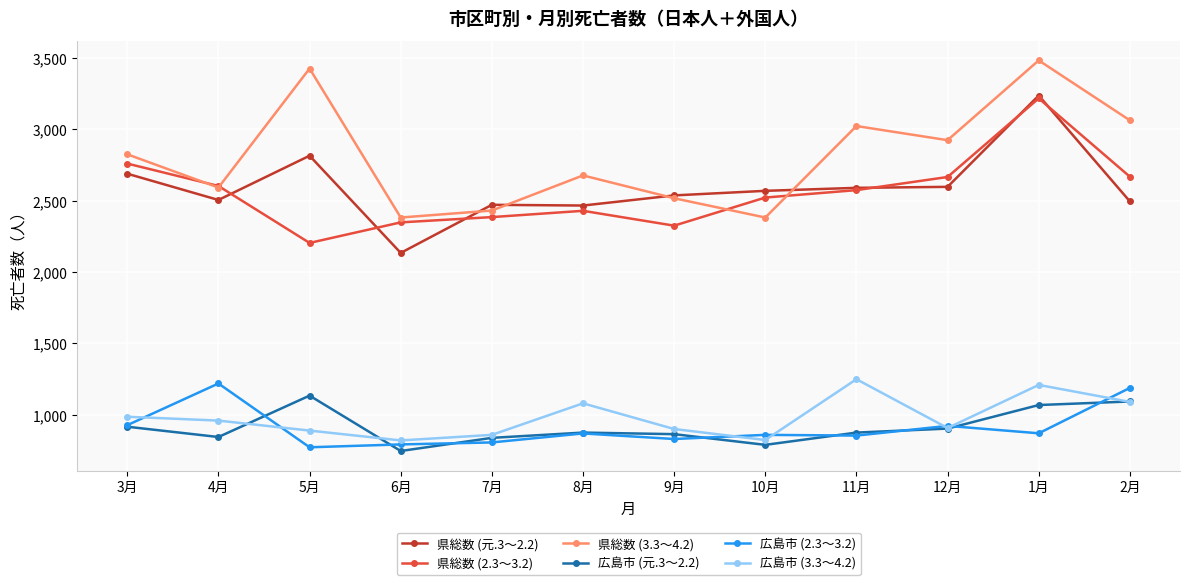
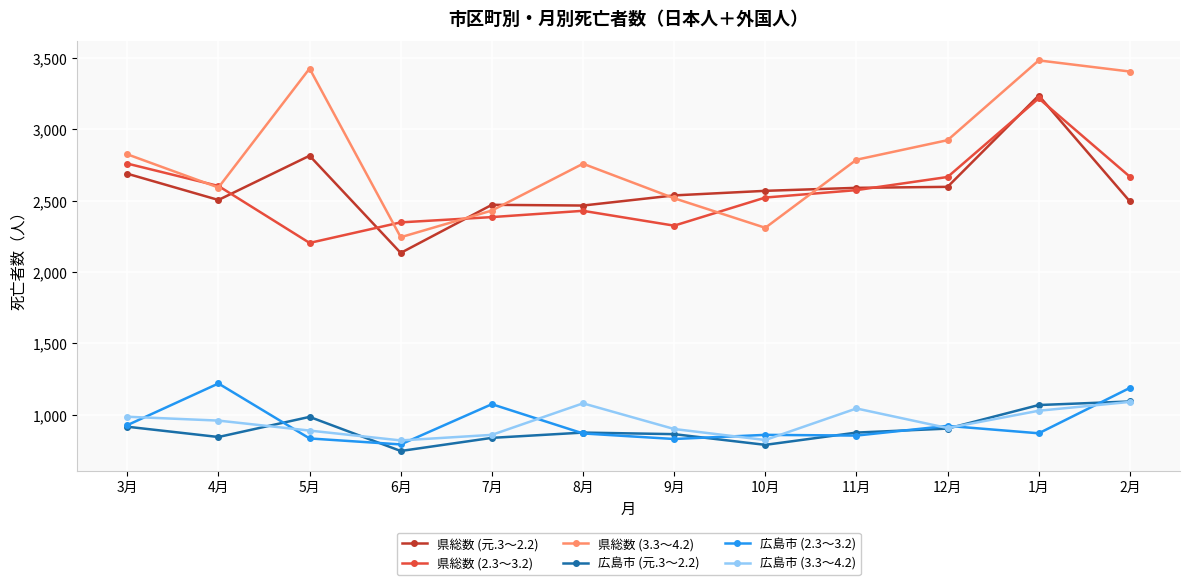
広島市 (元.3～2.2), 5月: 1,130 -> 980
広島市 (2.3～3.2), 5月: 770 -> 830
県総数 (3.3～4.2), 6月: 2,380 -> 2,240
広島市 (2.3～3.2), 7月: 810 -> 1,070
県総数 (3.3～4.2), 8月: 2,680 -> 2,760
県総数 (3.3～4.2), 10月: 2,380 -> 2,310
県総数 (3.3～4.2), 11月: 3,020 -> 2,790
広島市 (3.3～4.2), 11月: 1,250 -> 1,040
広島市 (3.3～4.2), 1月: 1,210 -> 1,030
県総数 (3.3～4.2), 2月: 3,060 -> 3,400
